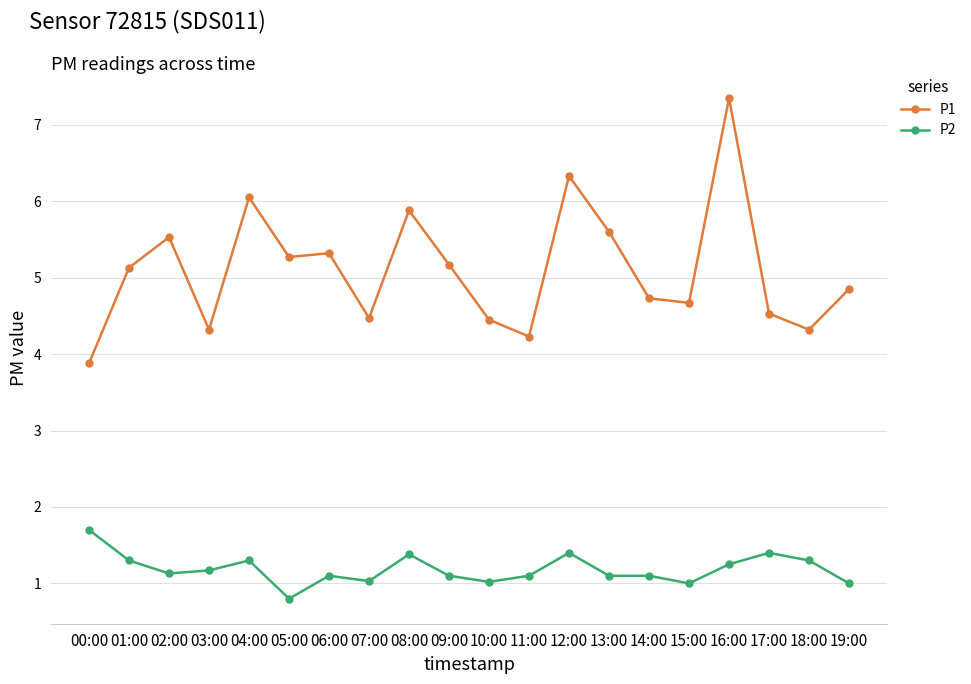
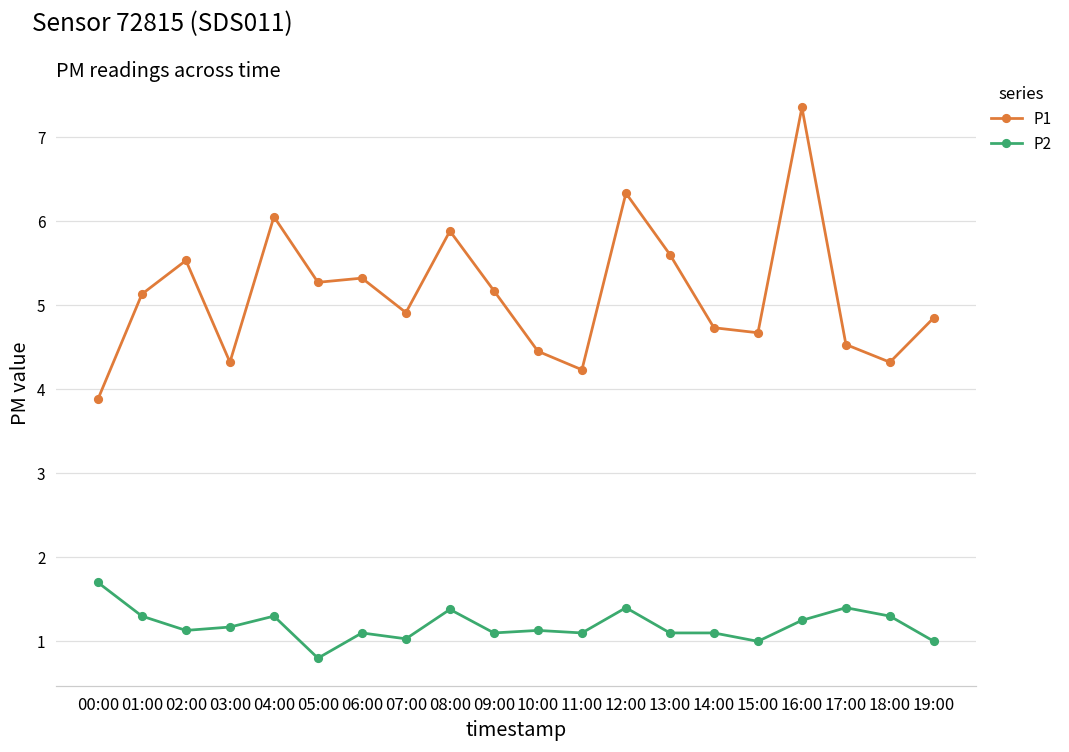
P1, 07:00: 4.5 -> 4.9
P2, 10:00: 1.0 -> 1.1
